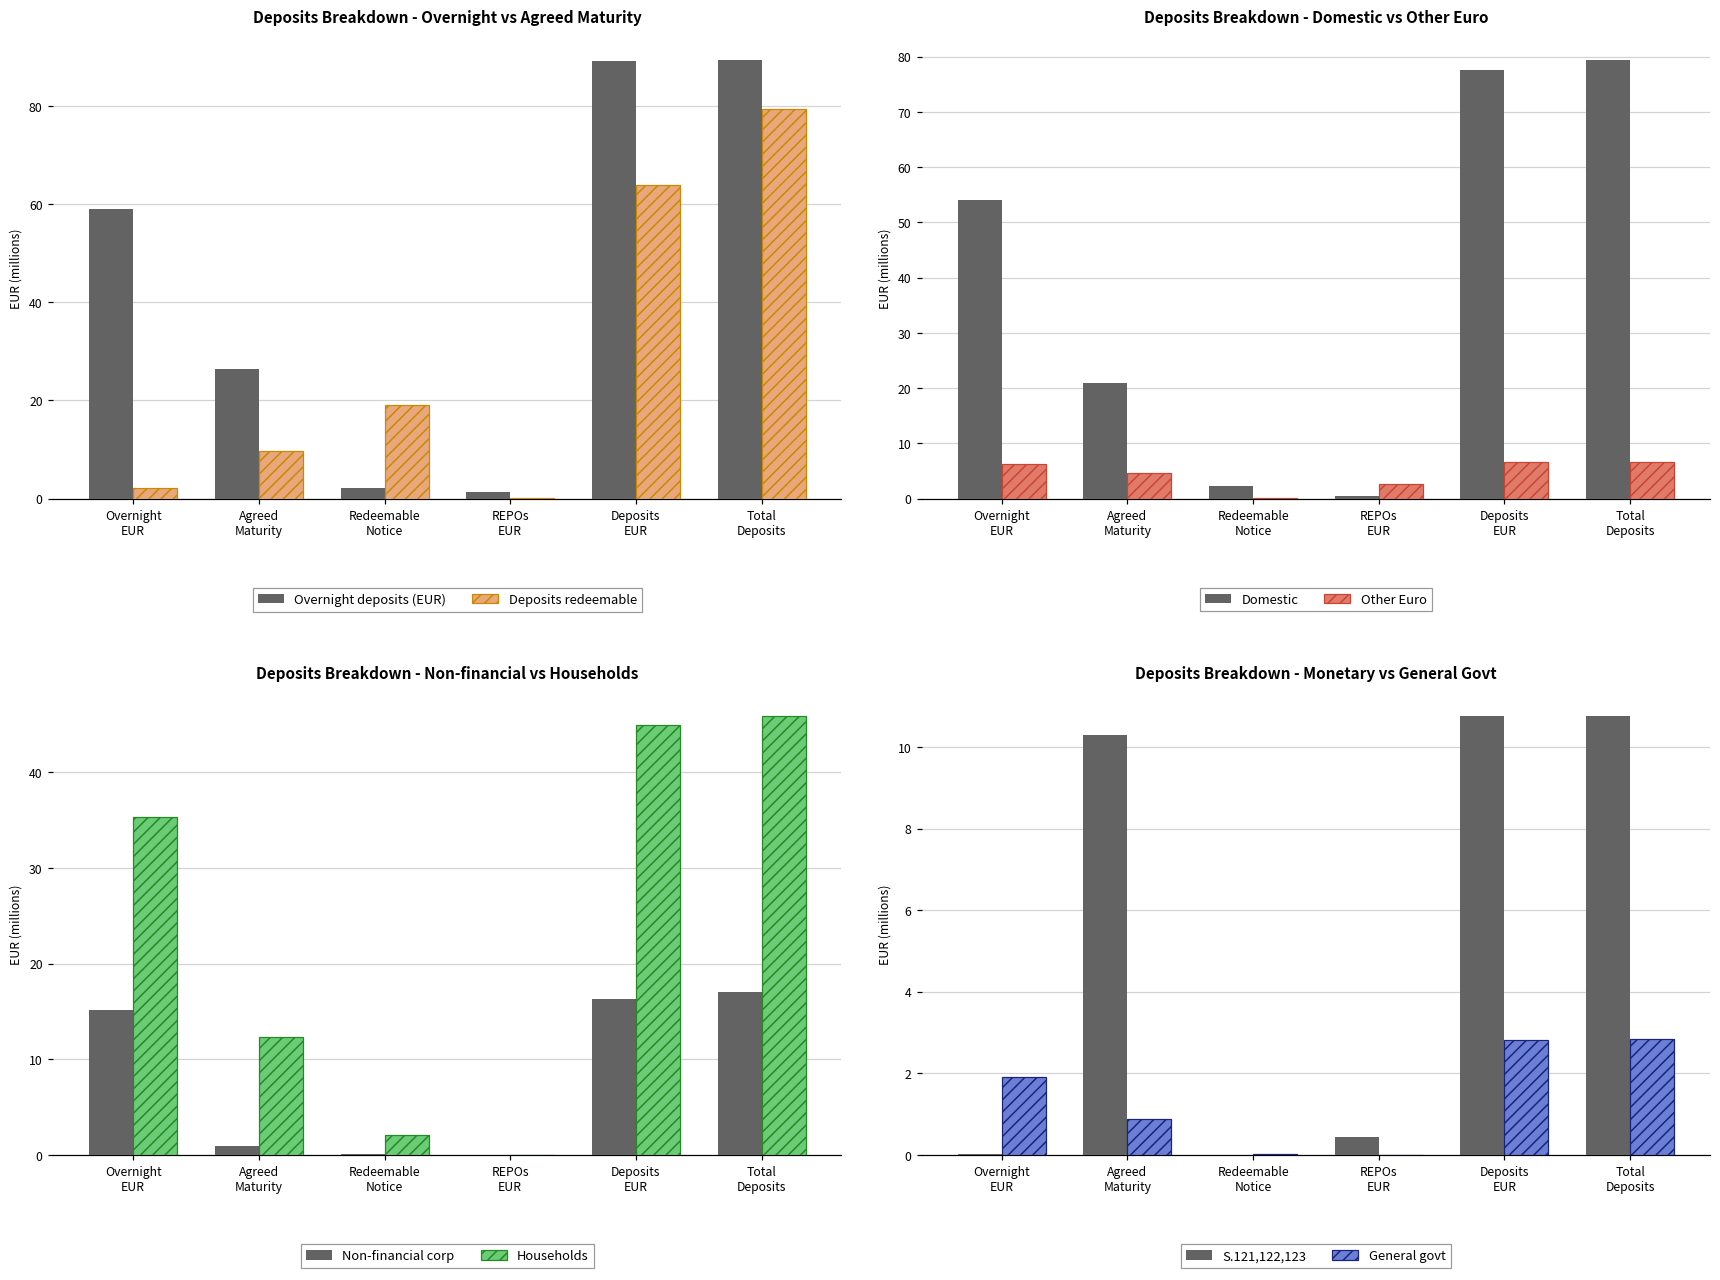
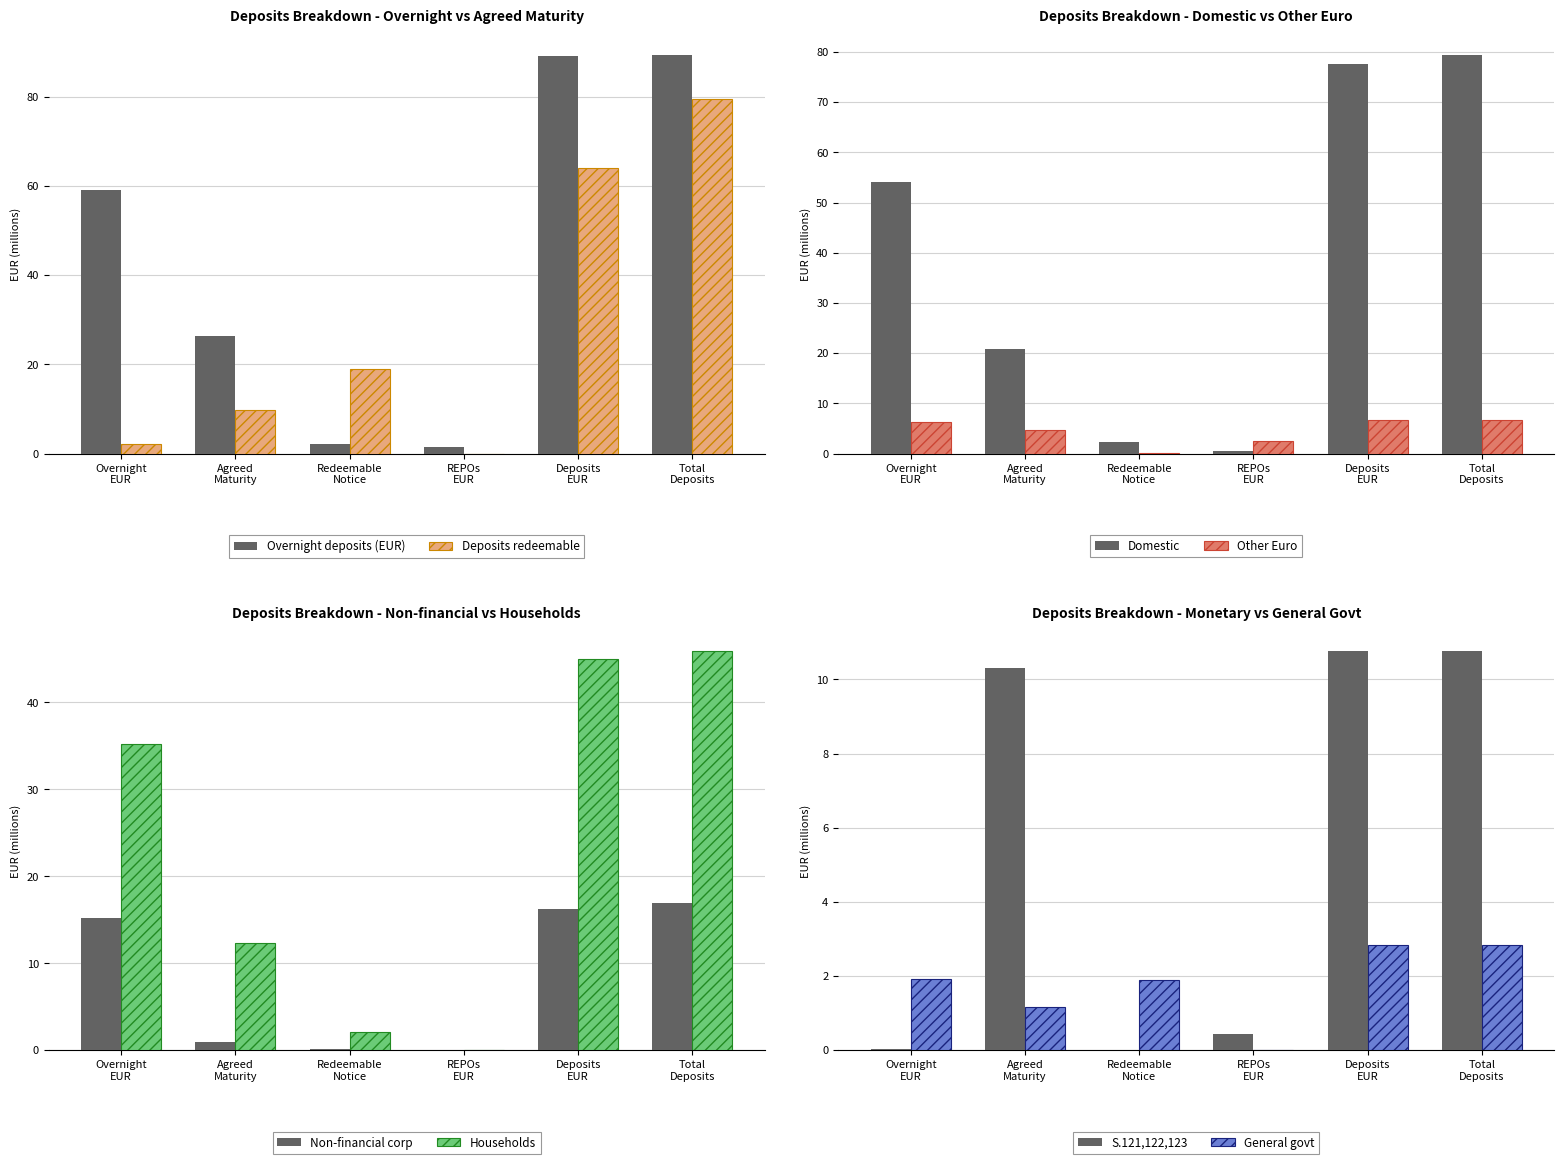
Deposits Breakdown - Monetary vs General Govt, General govt, Agreed Maturity: 0.9 -> 1.2
Deposits Breakdown - Monetary vs General Govt, General govt, Redeemable Notice: 0.0 -> 1.9
